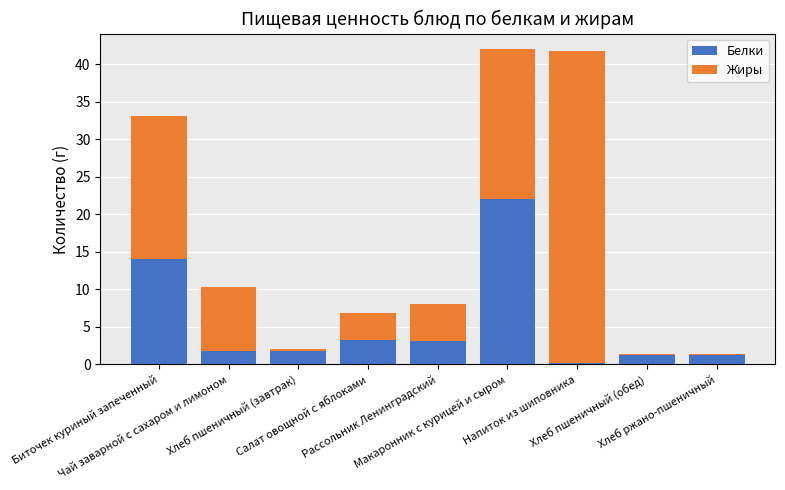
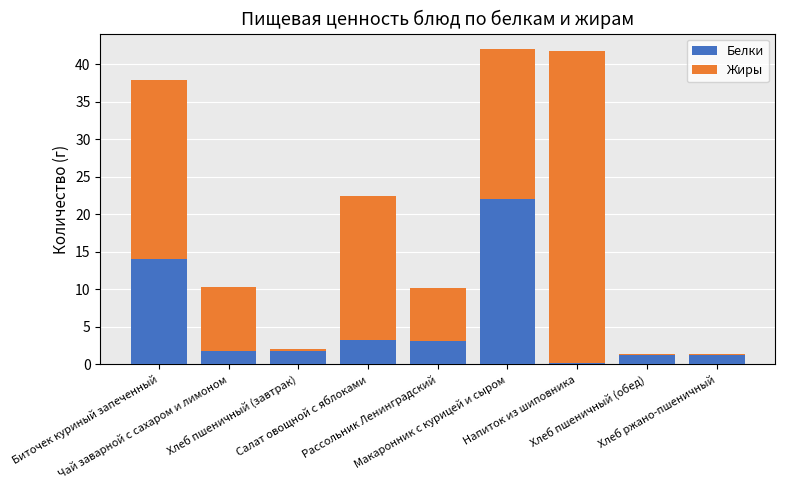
Жиры, Биточек куриный запеченный: 19 -> 24
Жиры, Салат овощной с яблоками: 4 -> 19
Жиры, Рассольник Ленинградский: 5 -> 7
